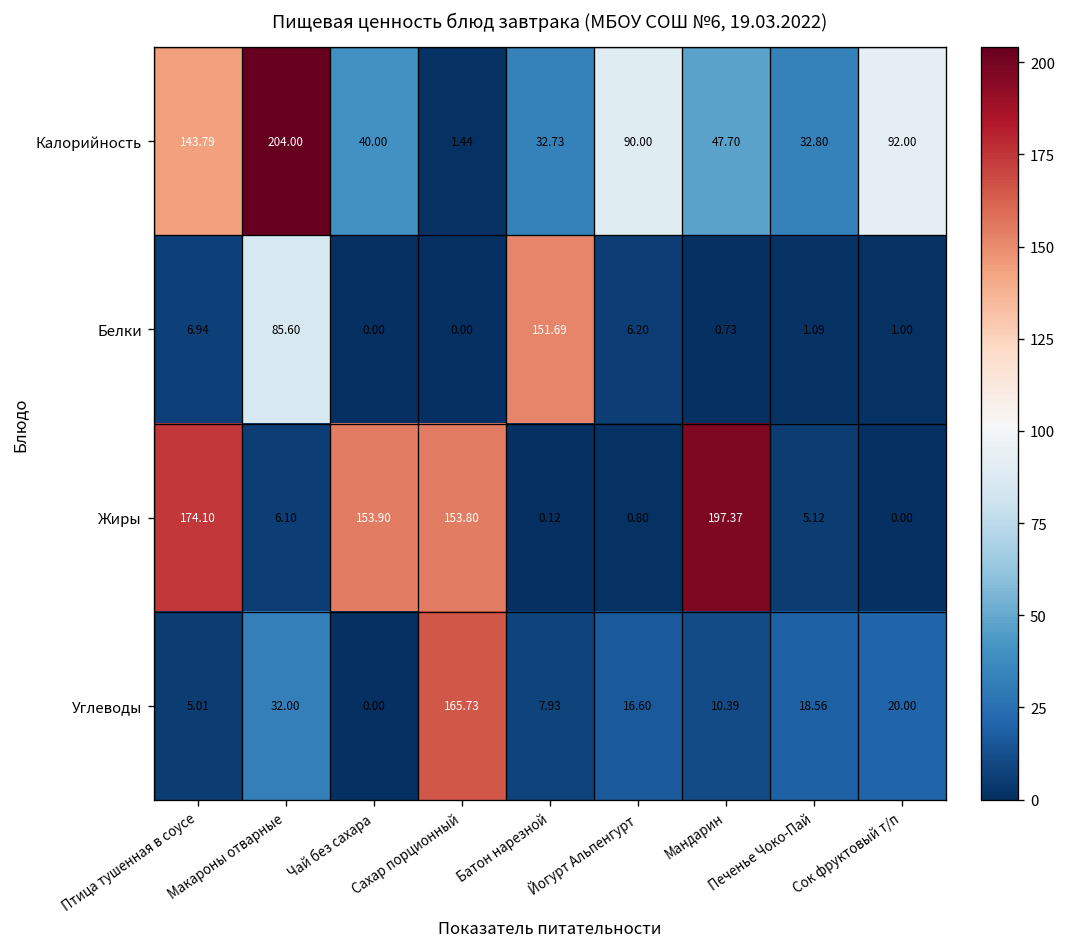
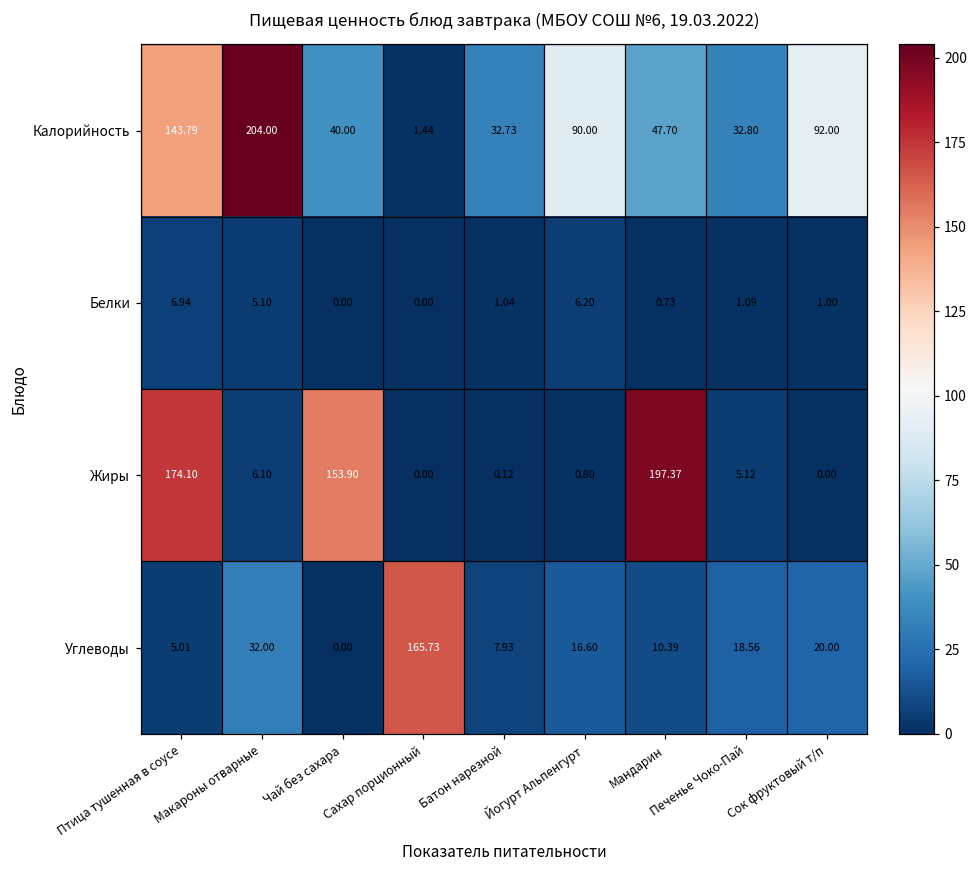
Белки, Макароны отварные: 85.60 -> 5.10
Белки, Батон нарезной: 151.69 -> 1.04
Жиры, Сахар порционный: 153.80 -> 0.00
